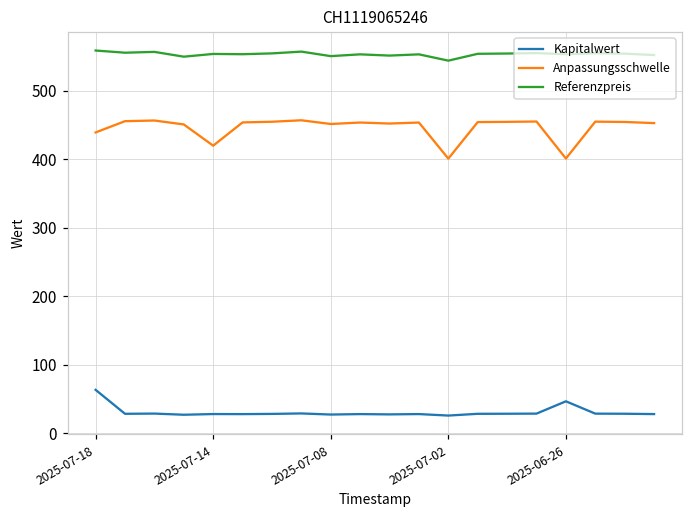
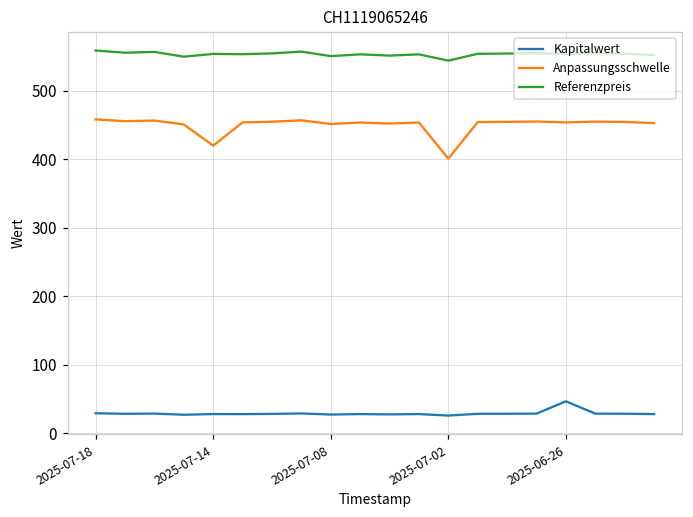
Kapitalwert, 2025-07-18: 60 -> 30
Anpassungsschwelle, 2025-07-18: 440 -> 460
Anpassungsschwelle, 2025-06-26: 400 -> 450
